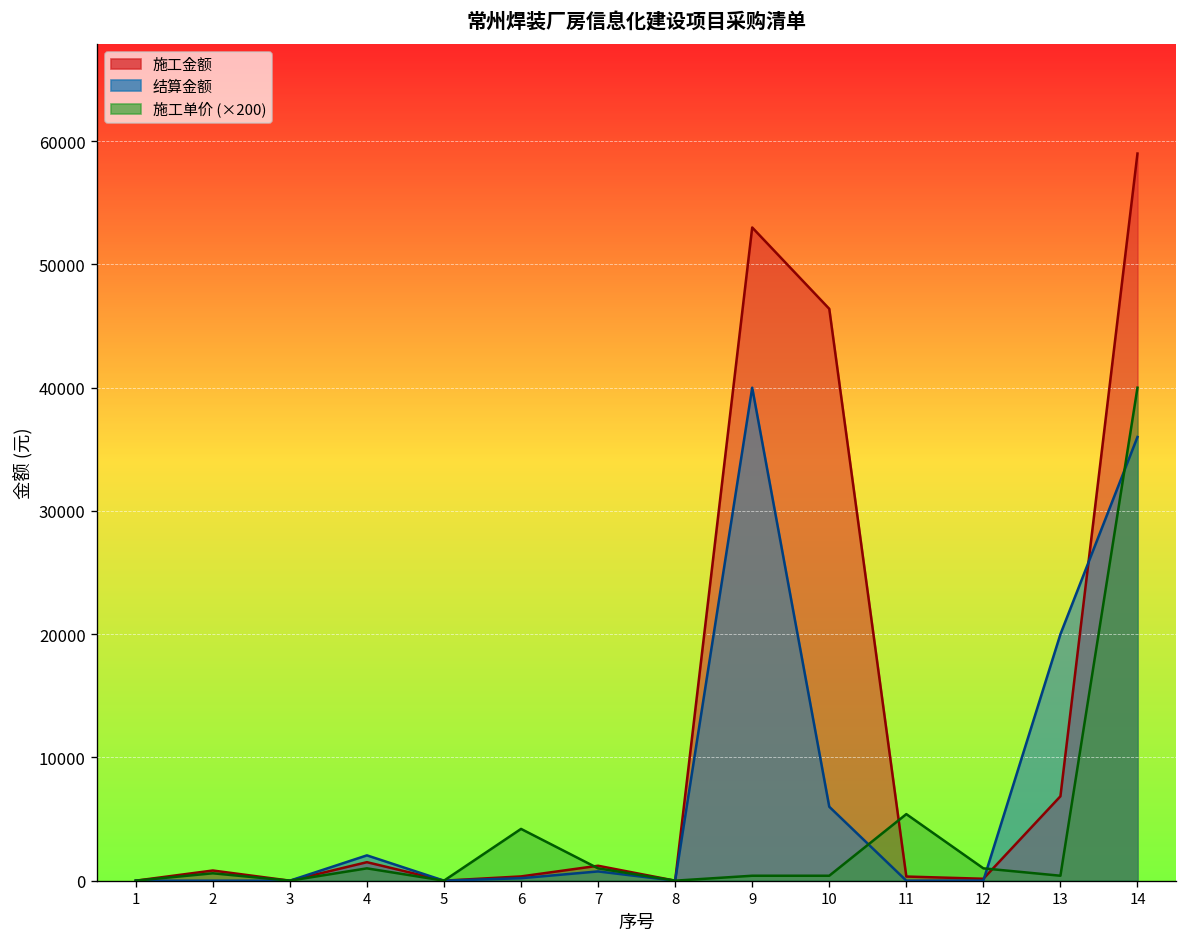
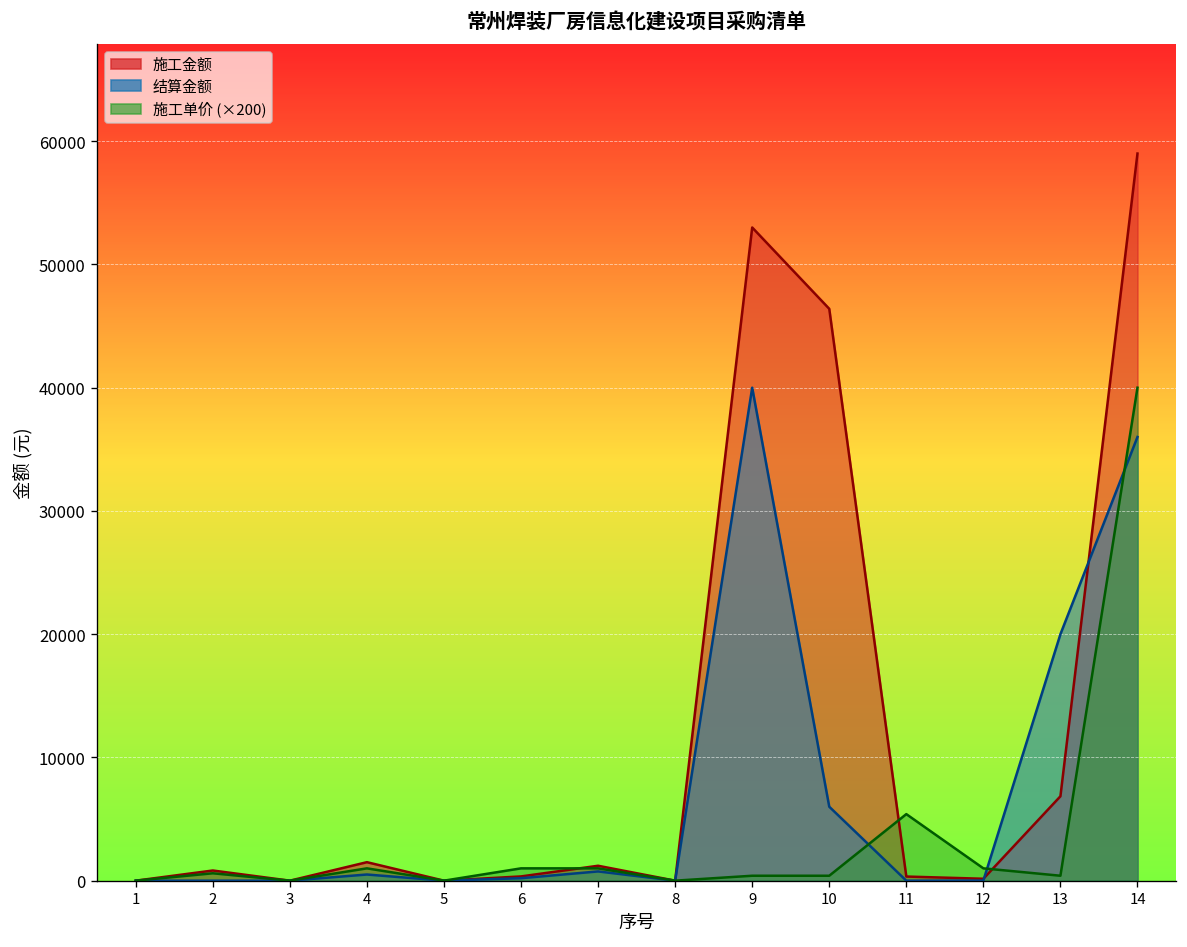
结算金额, 4: 2100 -> 500
施工单价 (×200), 6: 4200 -> 1000
